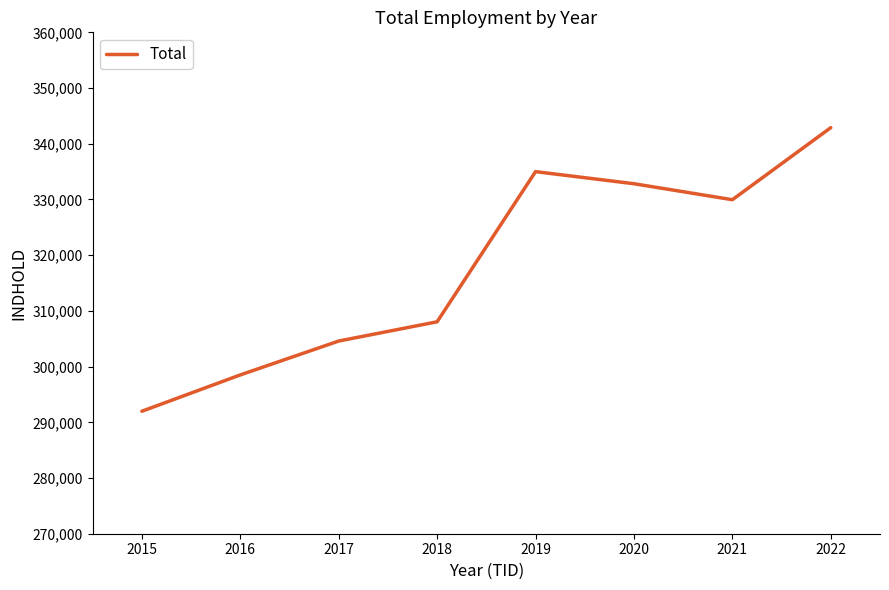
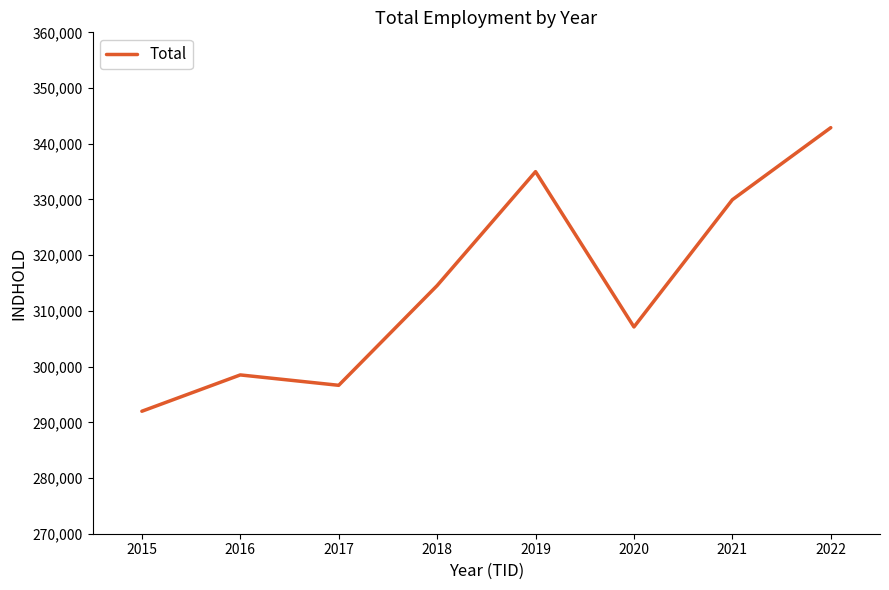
2017: 305,000 -> 297,000
2018: 308,000 -> 315,000
2020: 333,000 -> 307,000
